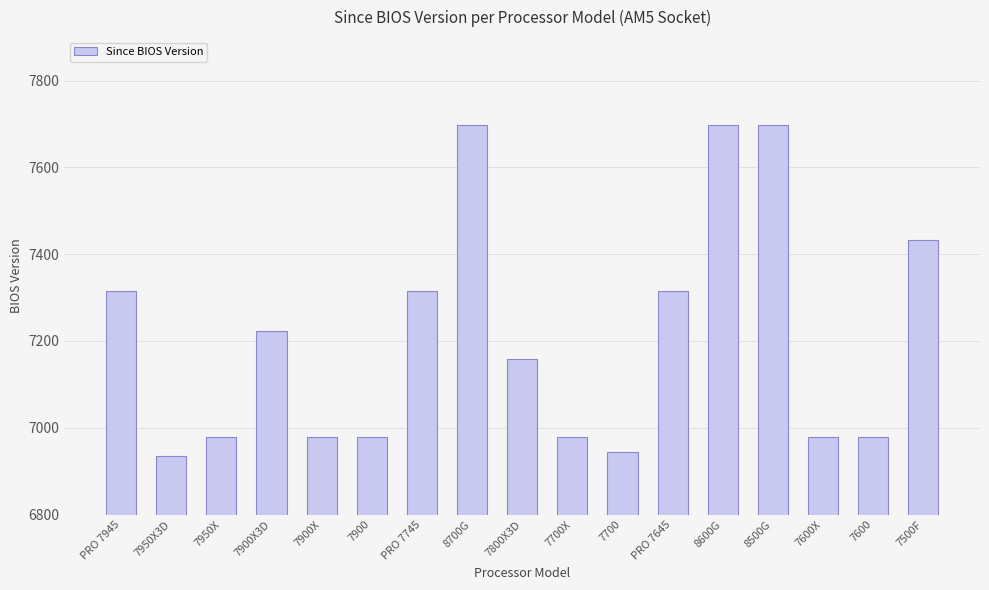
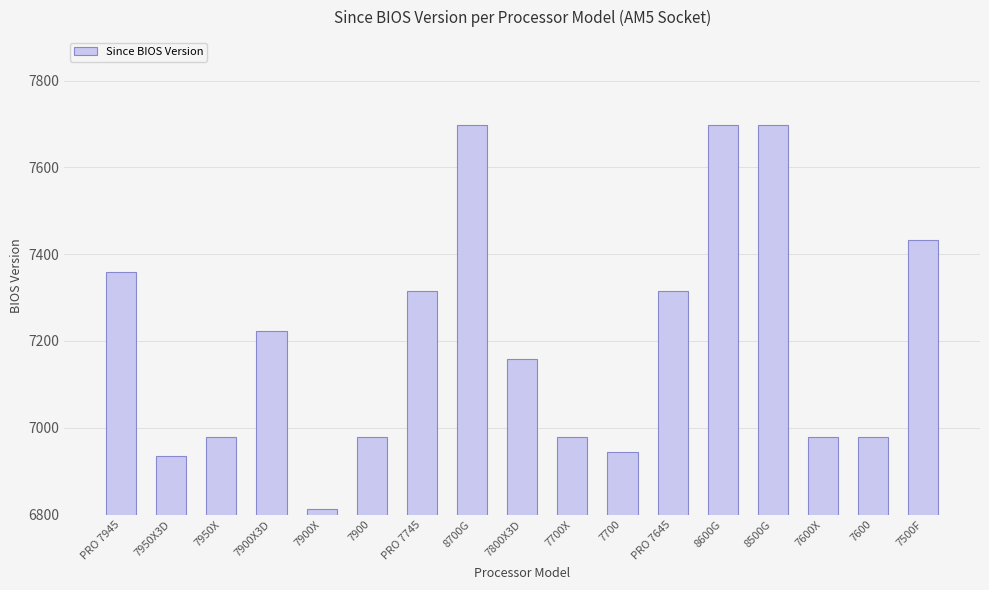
PRO 7945: 7320 -> 7360
7900X: 6980 -> 6810
